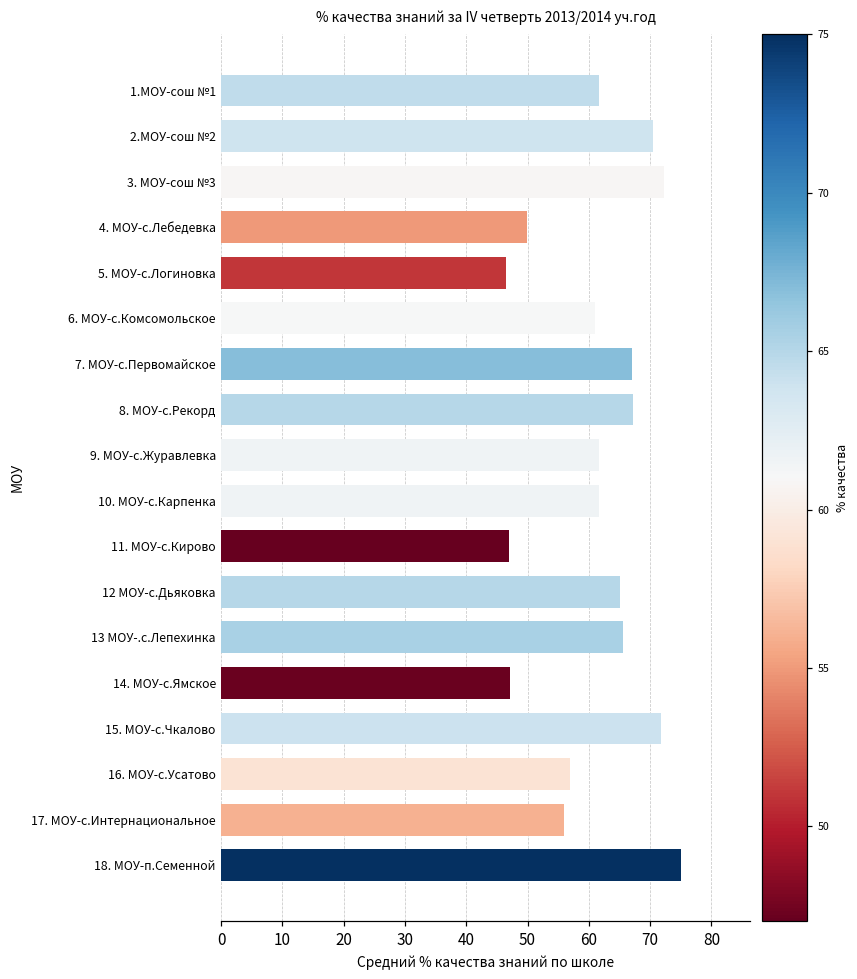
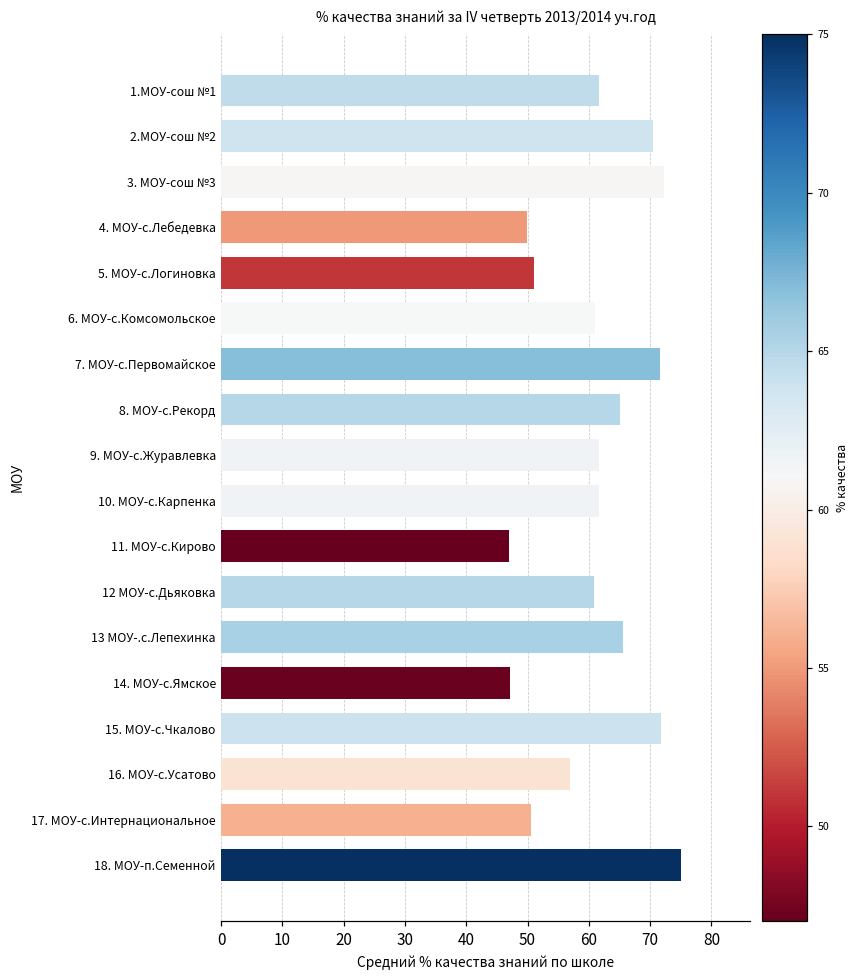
5. МОУ-с.Логиновка: 47 -> 51
7. МОУ-с.Первомайское: 67 -> 72
8. МОУ-с.Рекорд: 67 -> 65
12 МОУ-с.Дьяковка: 65 -> 61
17. МОУ-с.Интернациональное: 56 -> 51
